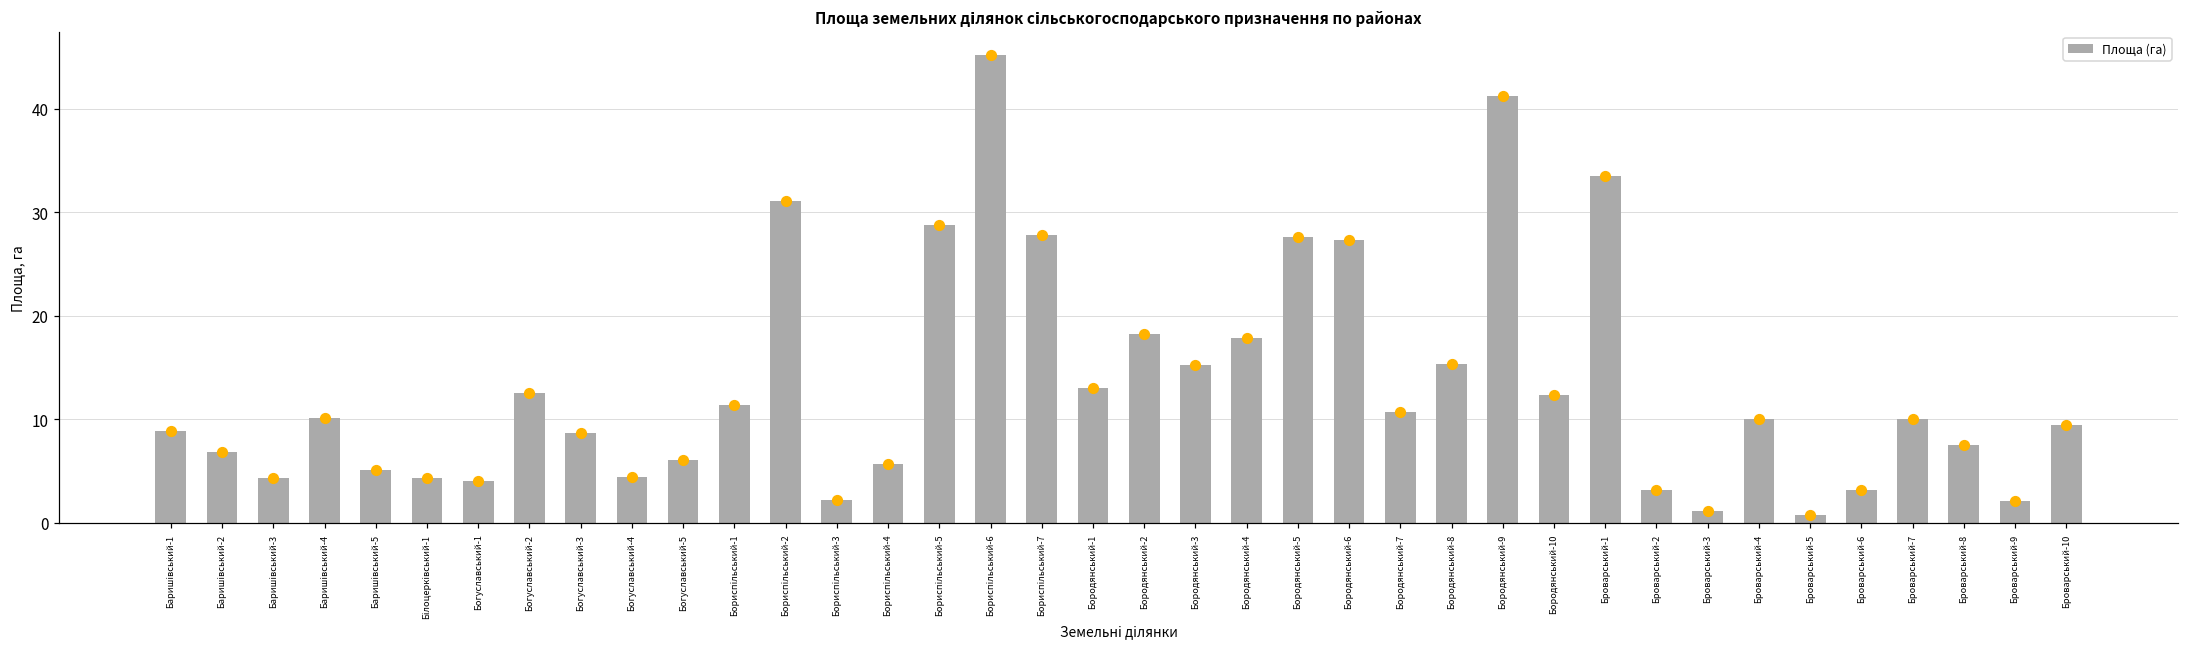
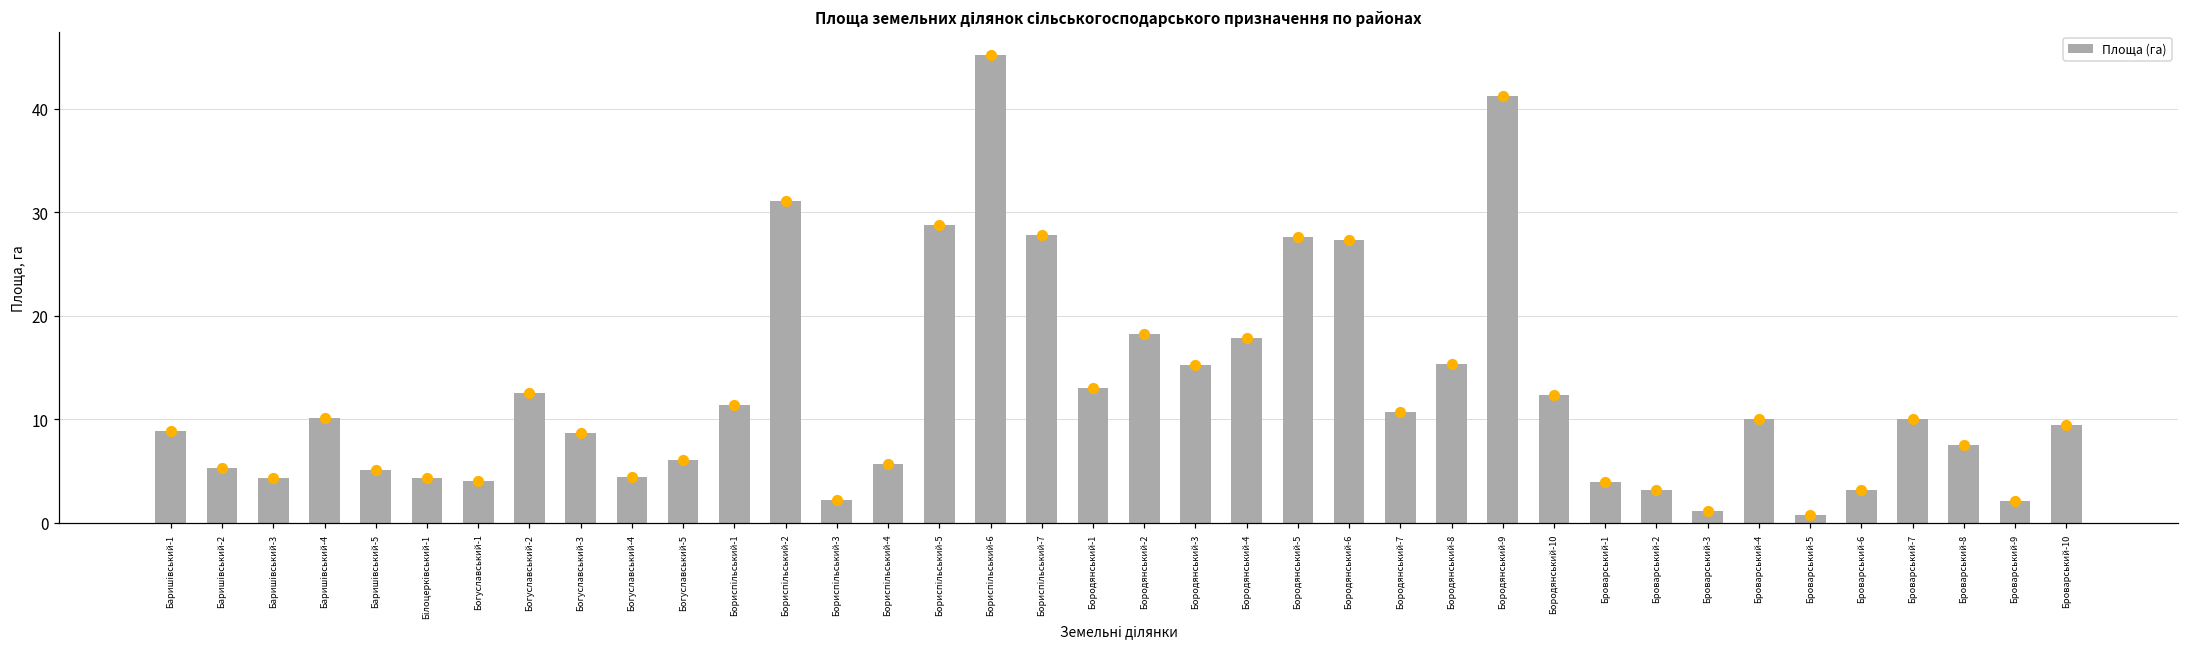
Баришівський-2: 7 -> 5
Броварський-1: 34 -> 4
